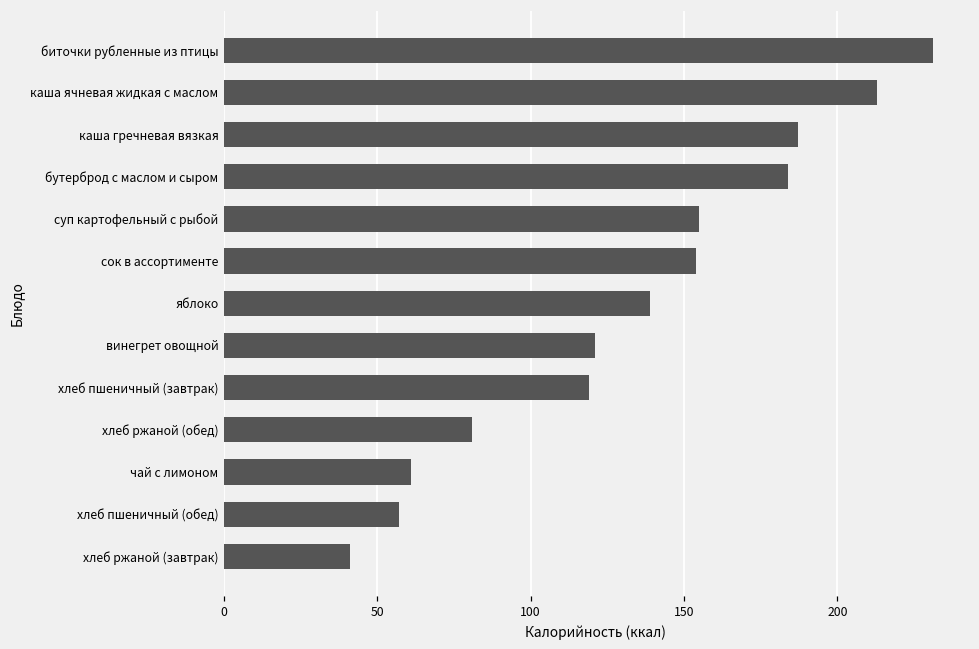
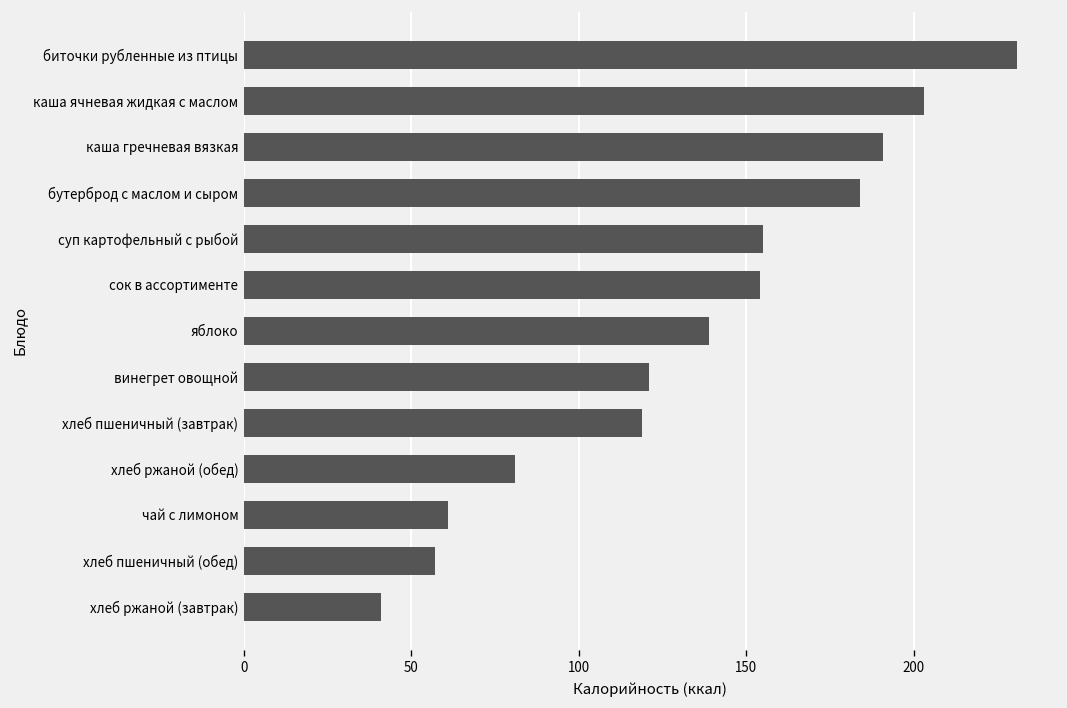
каша ячневая жидкая с маслом: 213 -> 203
каша гречневая вязкая: 187 -> 191
